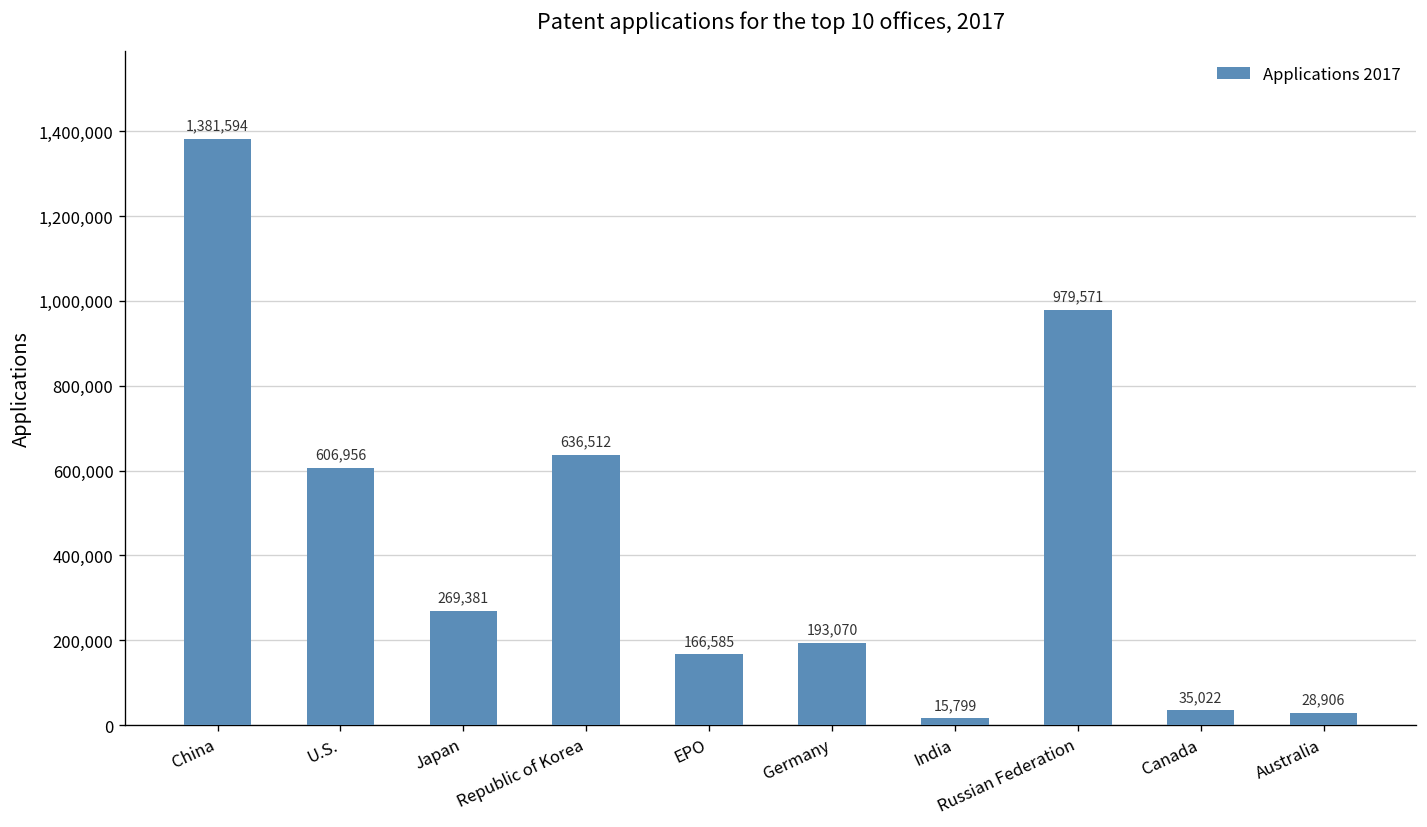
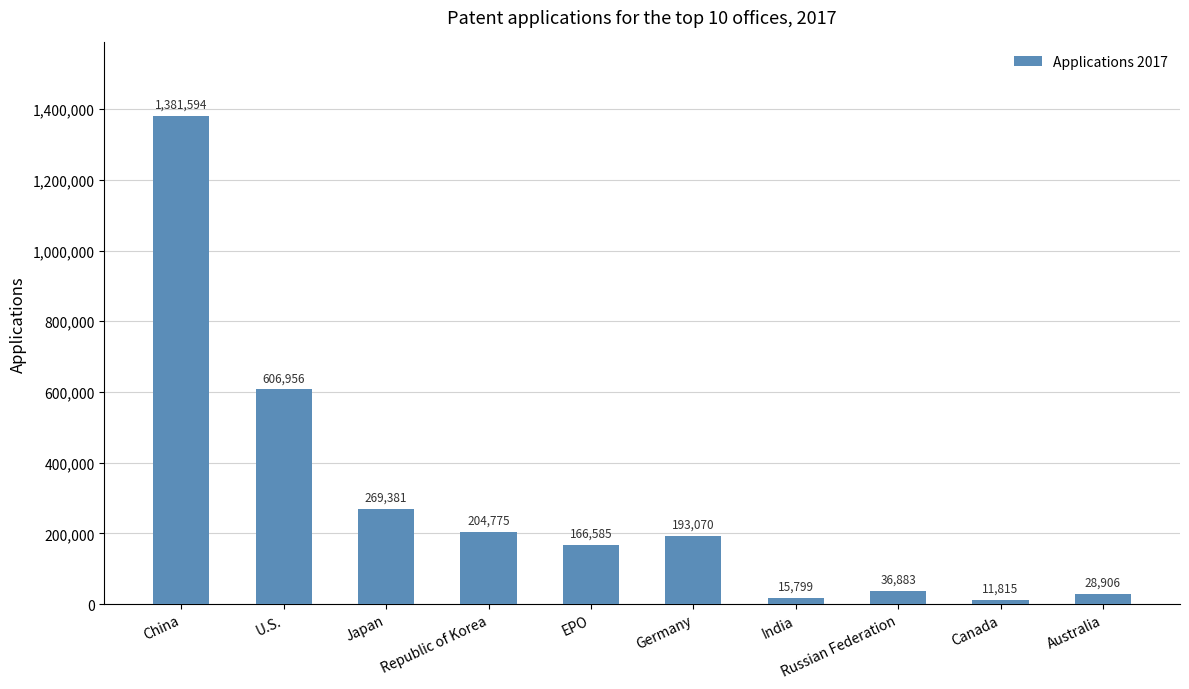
Republic of Korea: 636,512 -> 204,775
Russian Federation: 979,571 -> 36,883
Canada: 35,022 -> 11,815
